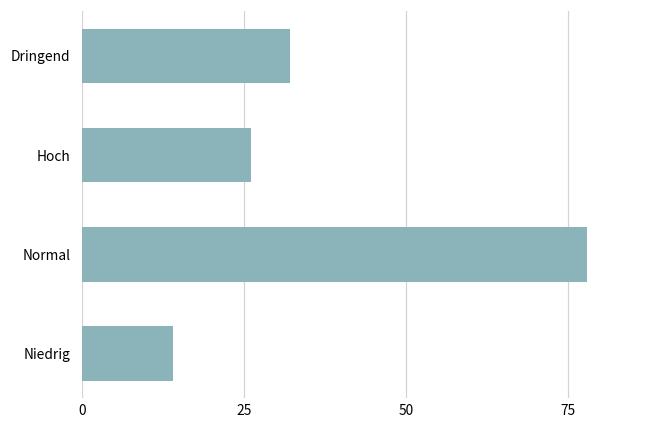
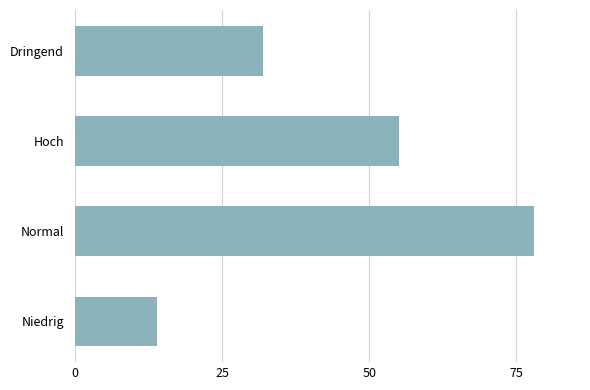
Hoch: 26 -> 55
